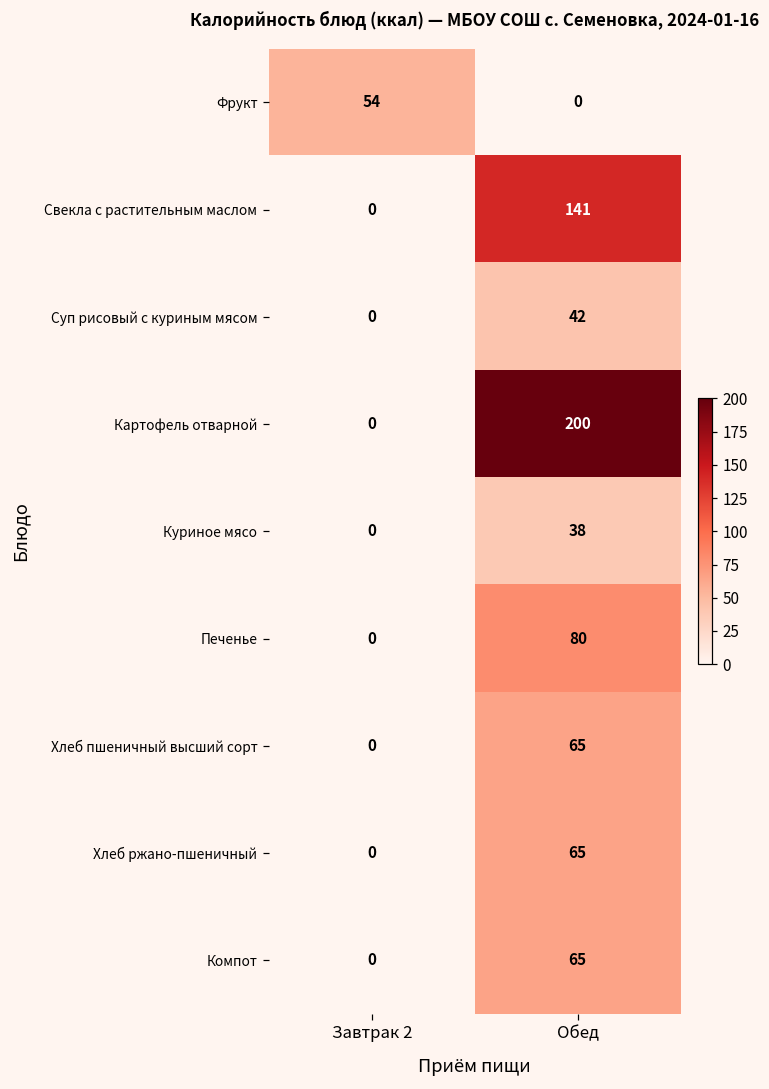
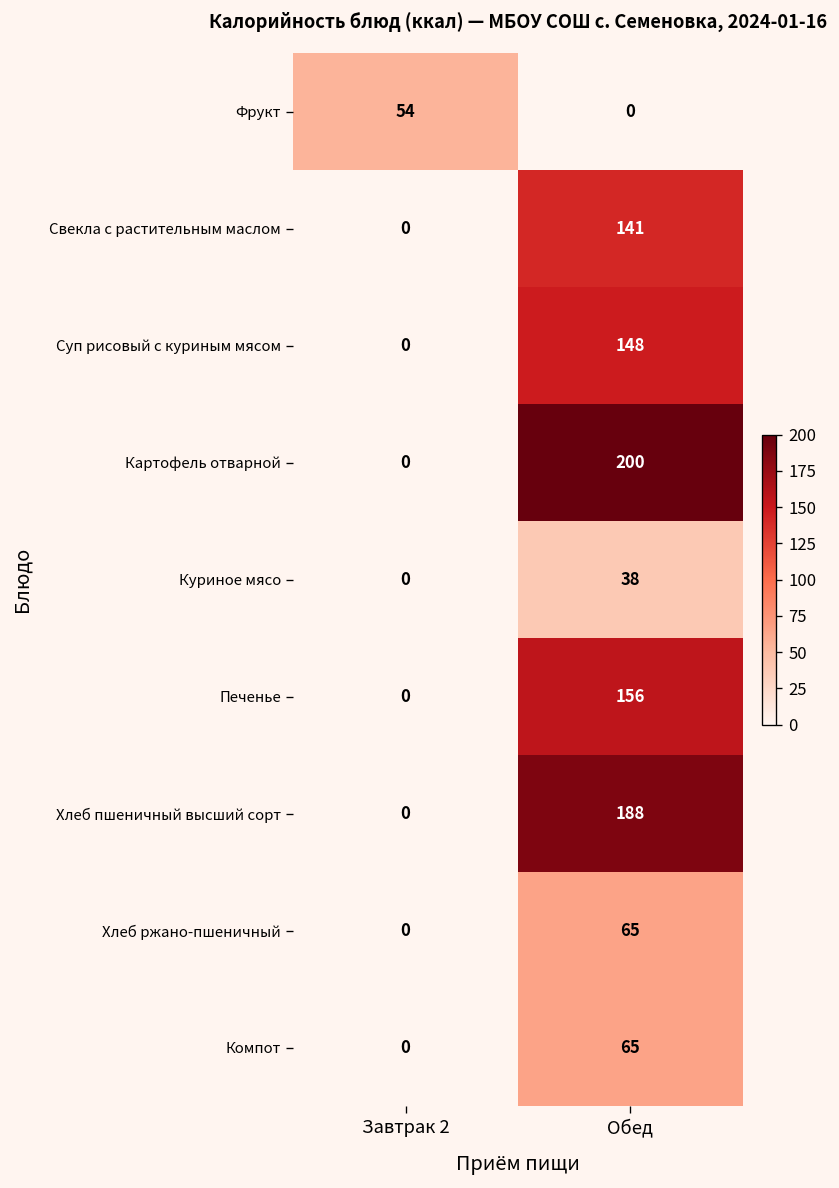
Суп рисовый с куриным мясом, Обед: 42 -> 148
Печенье, Обед: 80 -> 156
Хлеб пшеничный высший сорт, Обед: 65 -> 188
